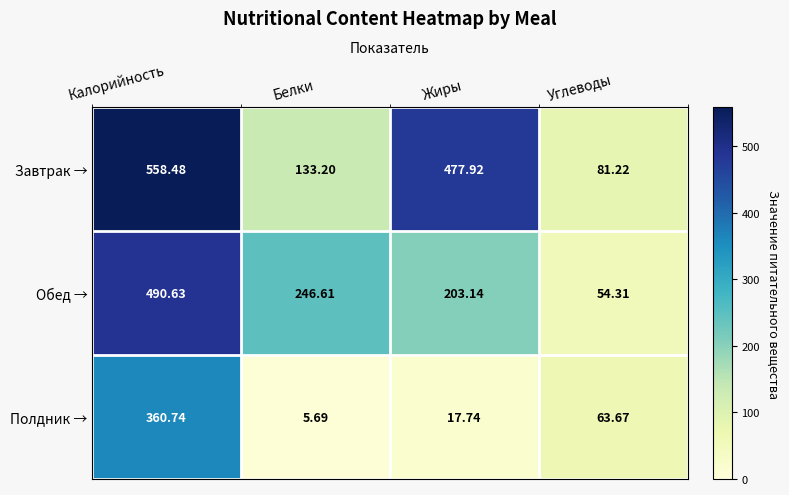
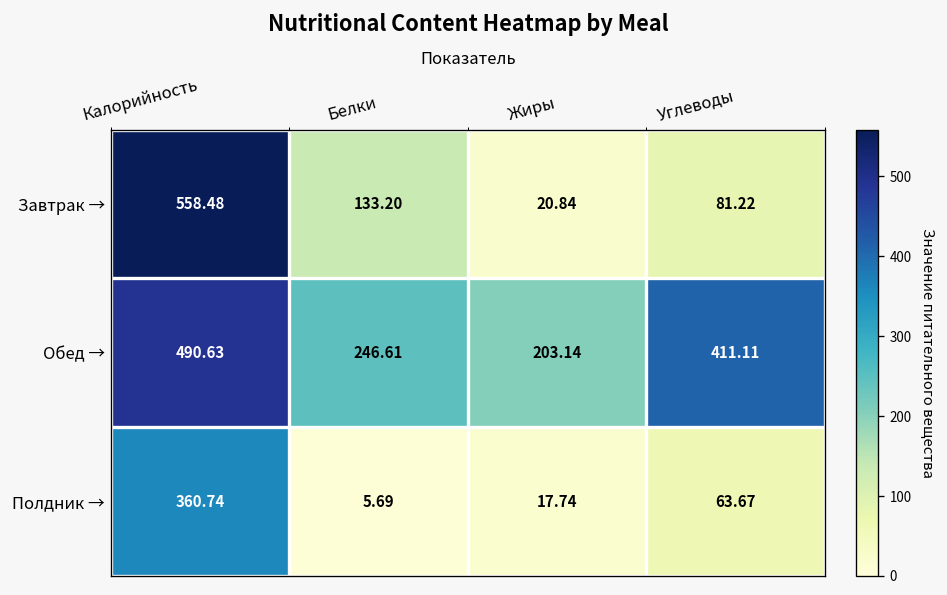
Завтрак →, Жиры: 477.92 -> 20.84
Обед →, Углеводы: 54.31 -> 411.11
